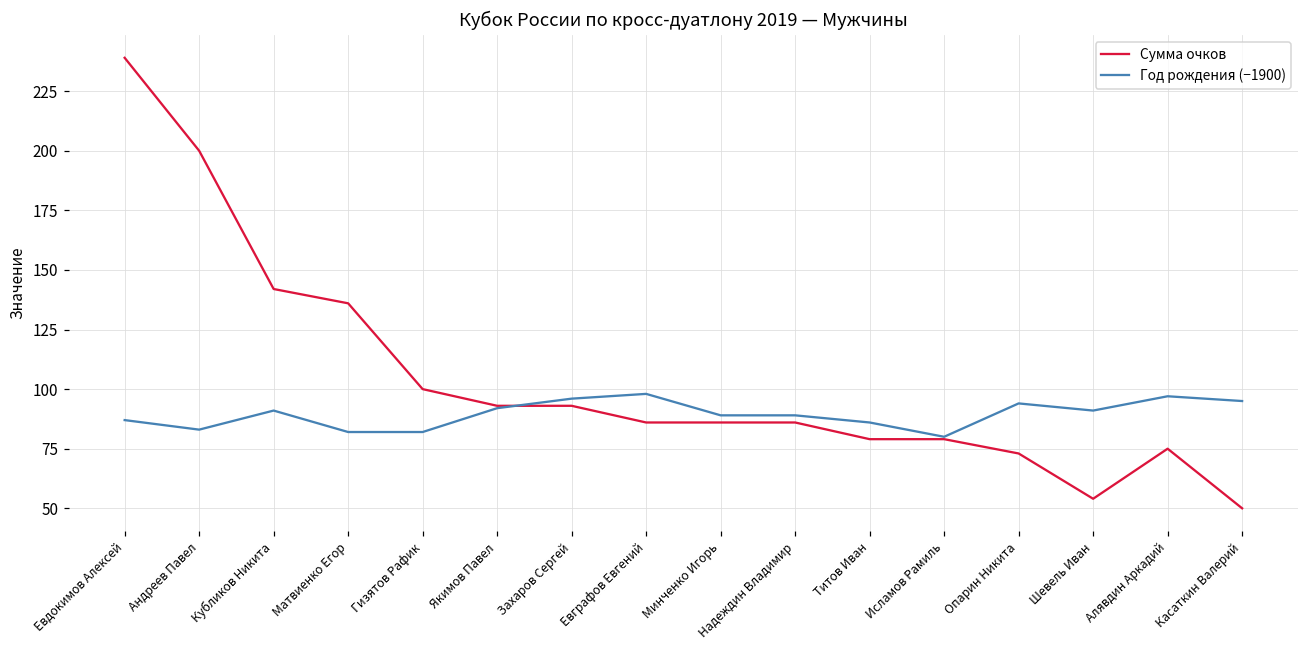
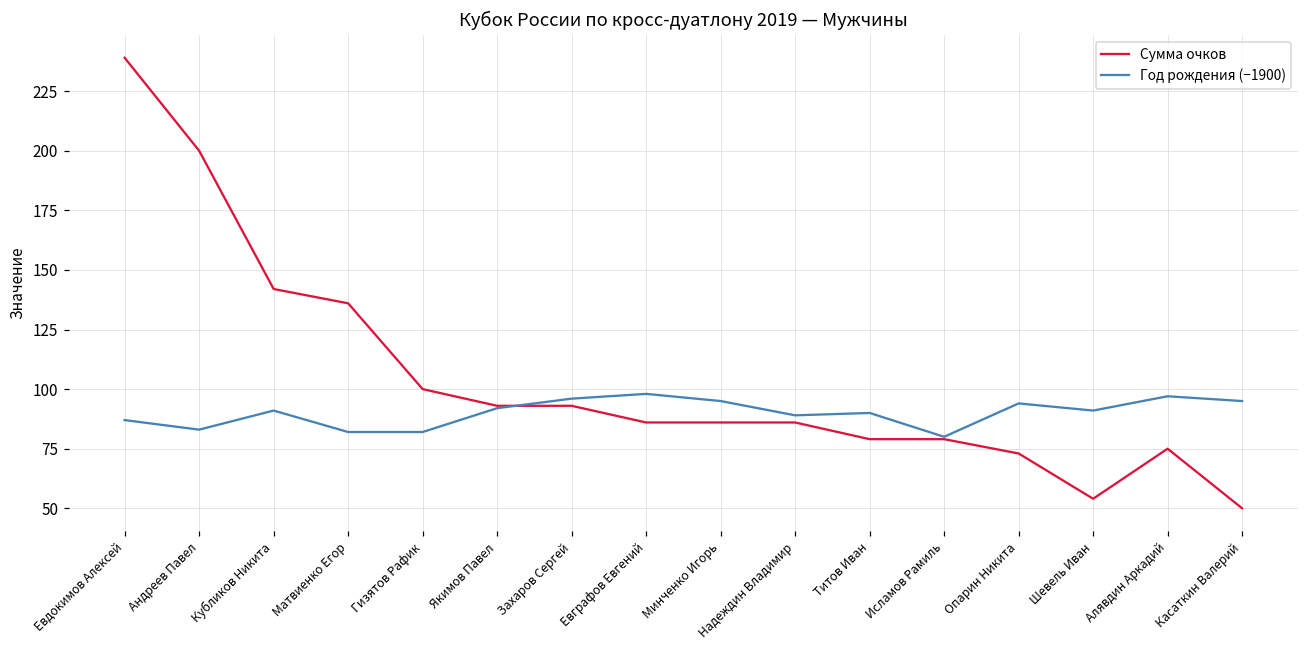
Год рождения (−1900), Минченко Игорь: 89 -> 95
Год рождения (−1900), Титов Иван: 86 -> 90
